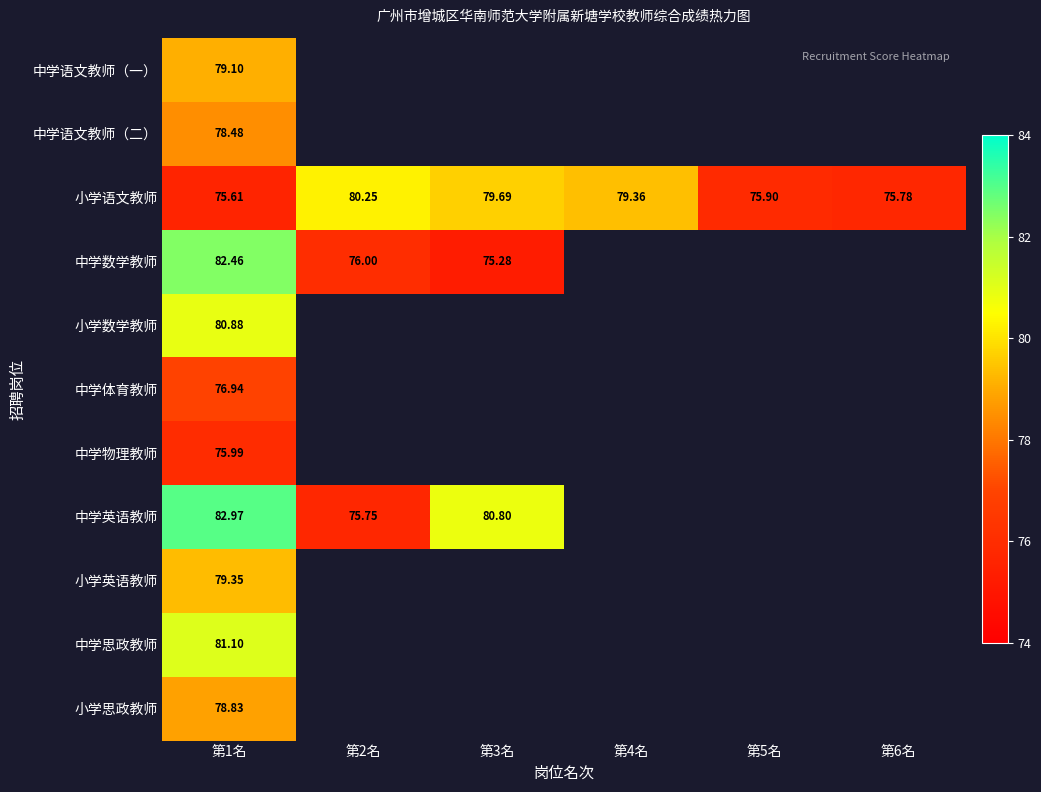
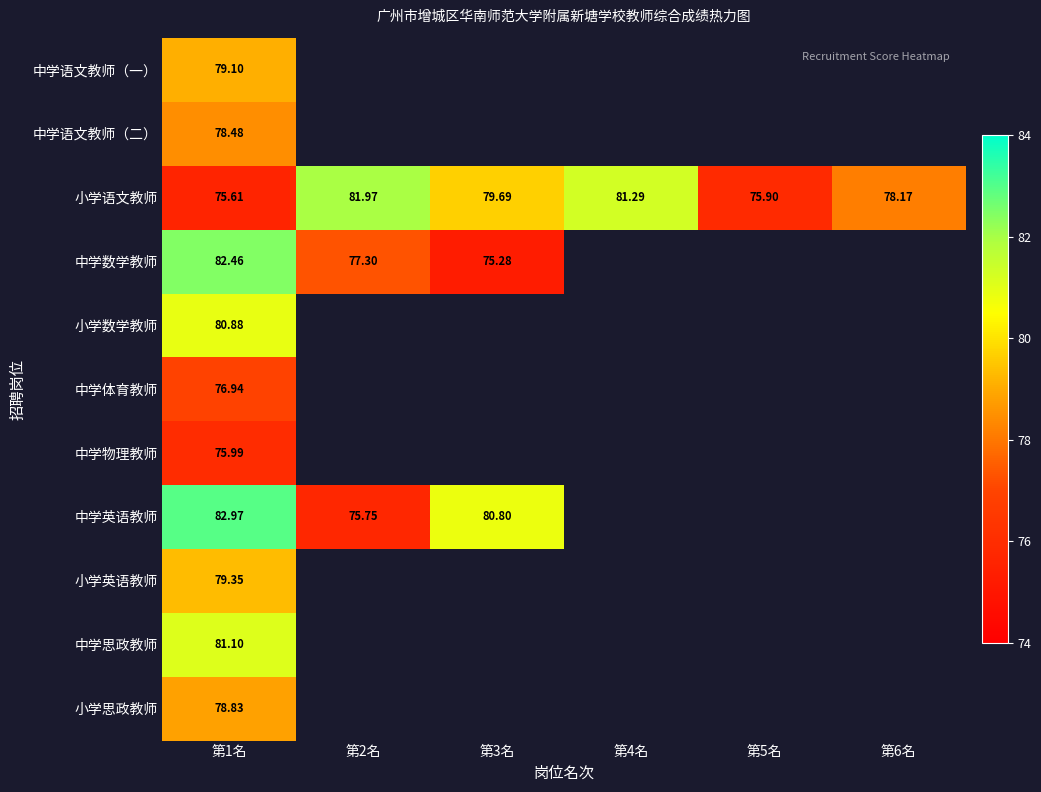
小学语文教师, 第2名: 80.25 -> 81.97
小学语文教师, 第4名: 79.36 -> 81.29
小学语文教师, 第6名: 75.78 -> 78.17
中学数学教师, 第2名: 76.00 -> 77.30
